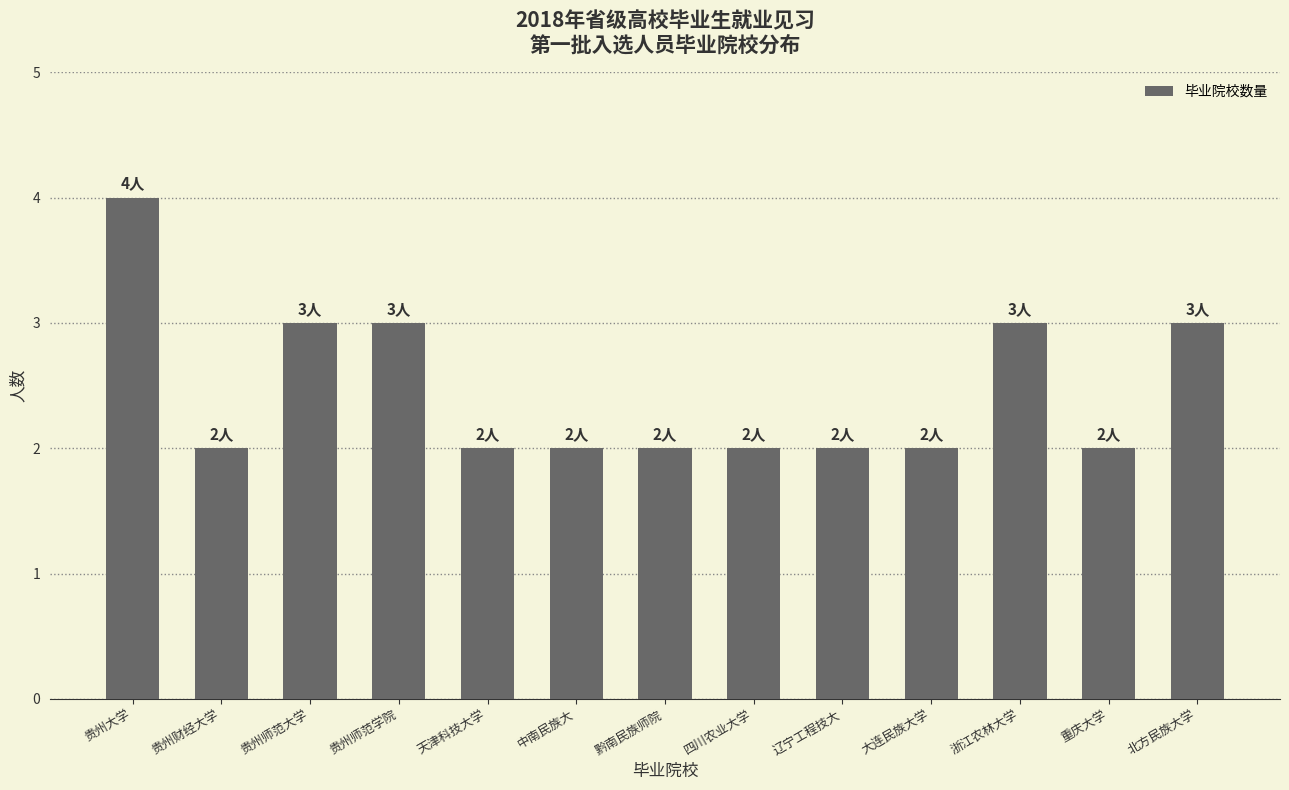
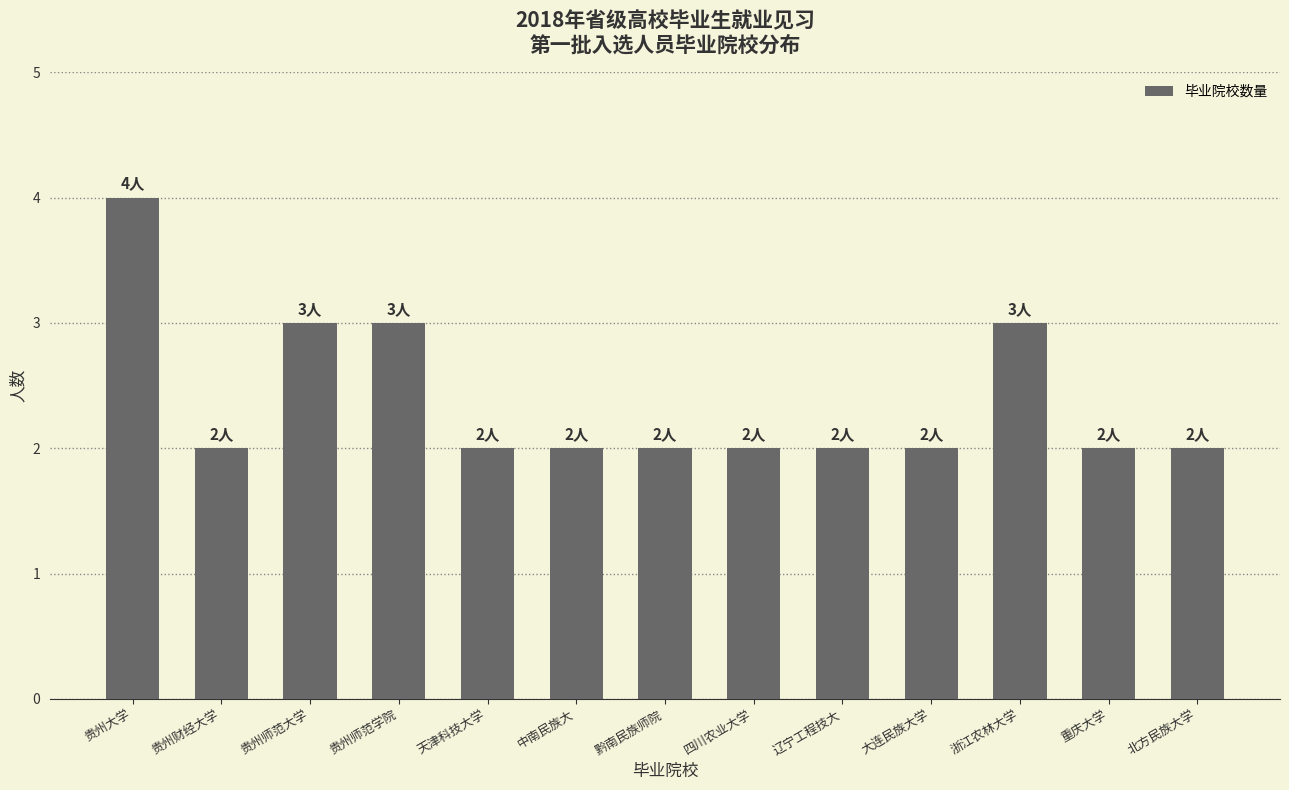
北方民族大学: 3人 -> 2人
